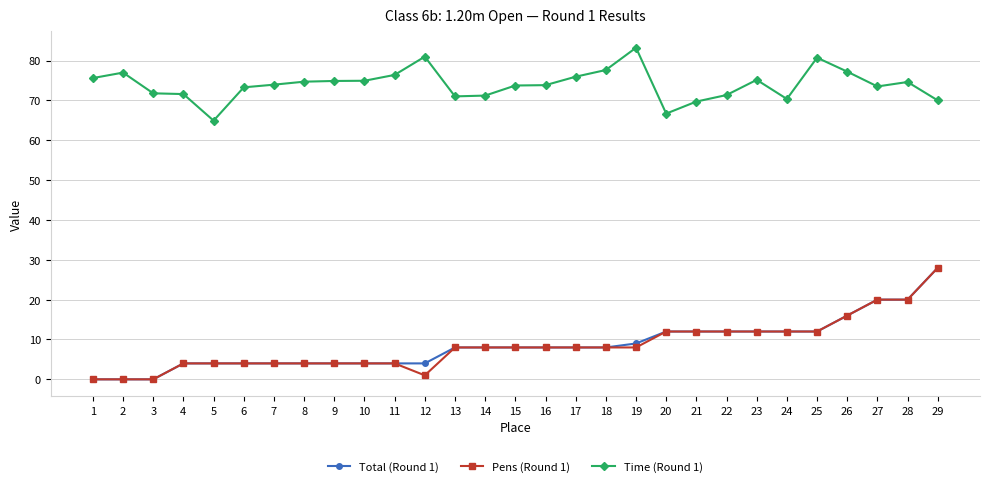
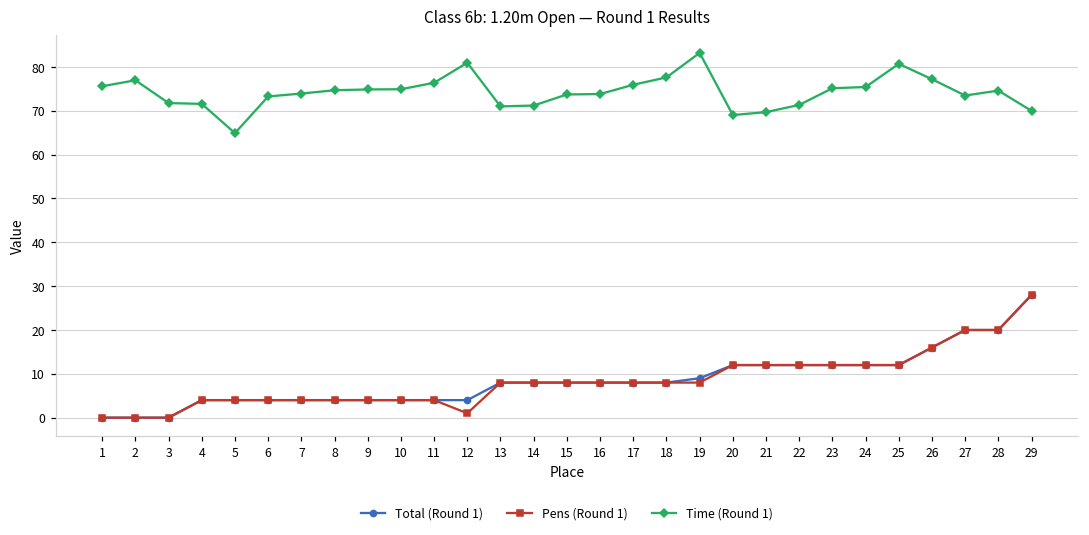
Time (Round 1), 20: 67 -> 69
Time (Round 1), 24: 70 -> 75
